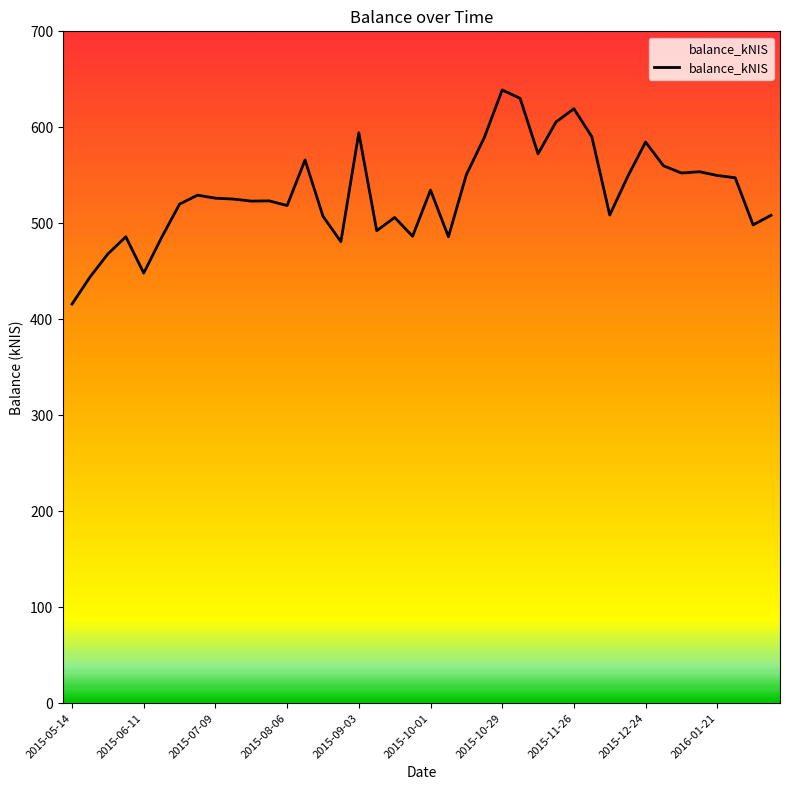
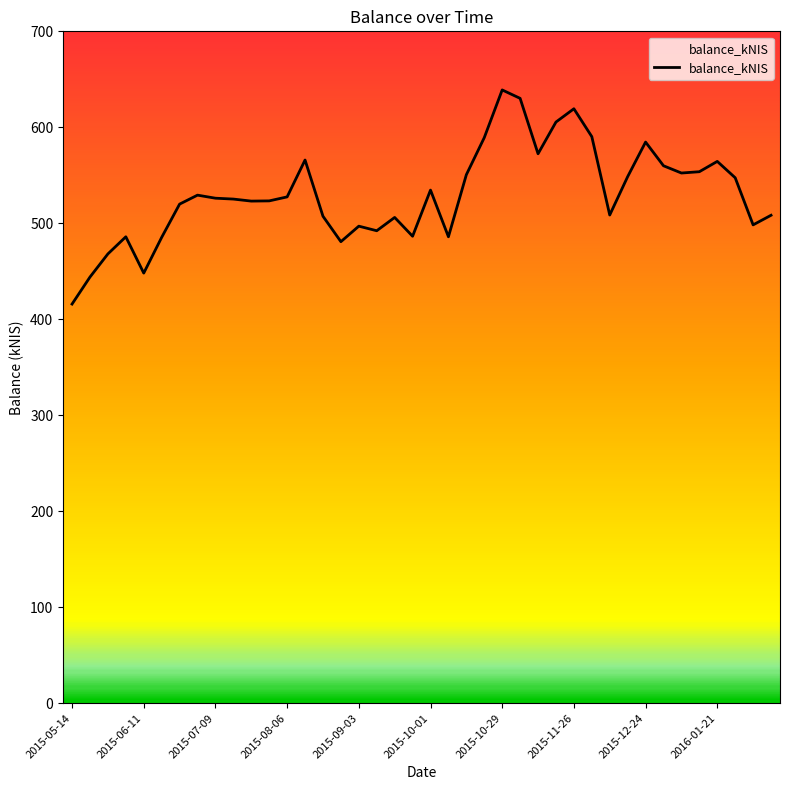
2015-08-06: 520 -> 530
2015-09-03: 590 -> 500
2016-01-21: 550 -> 560
